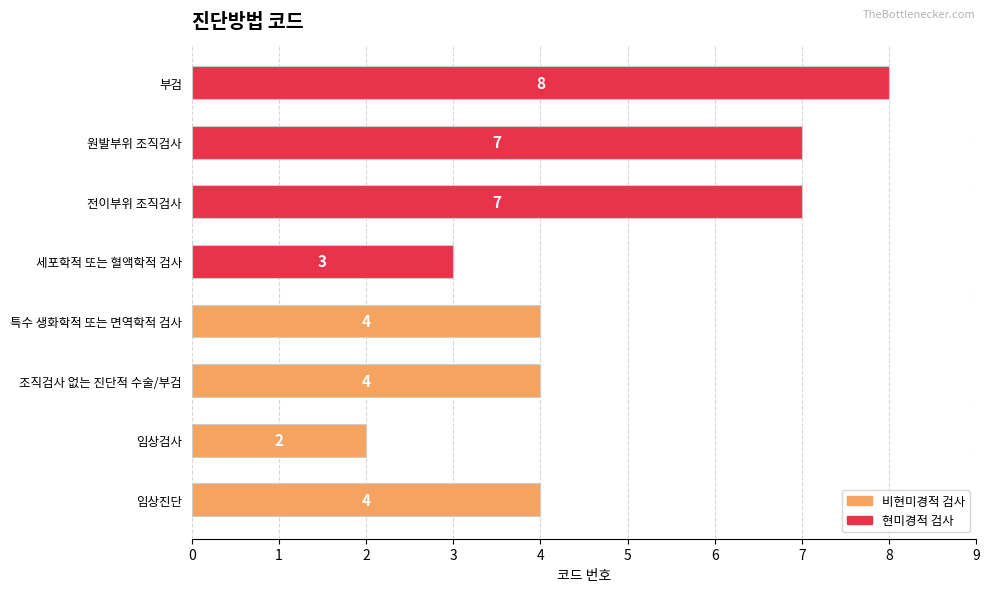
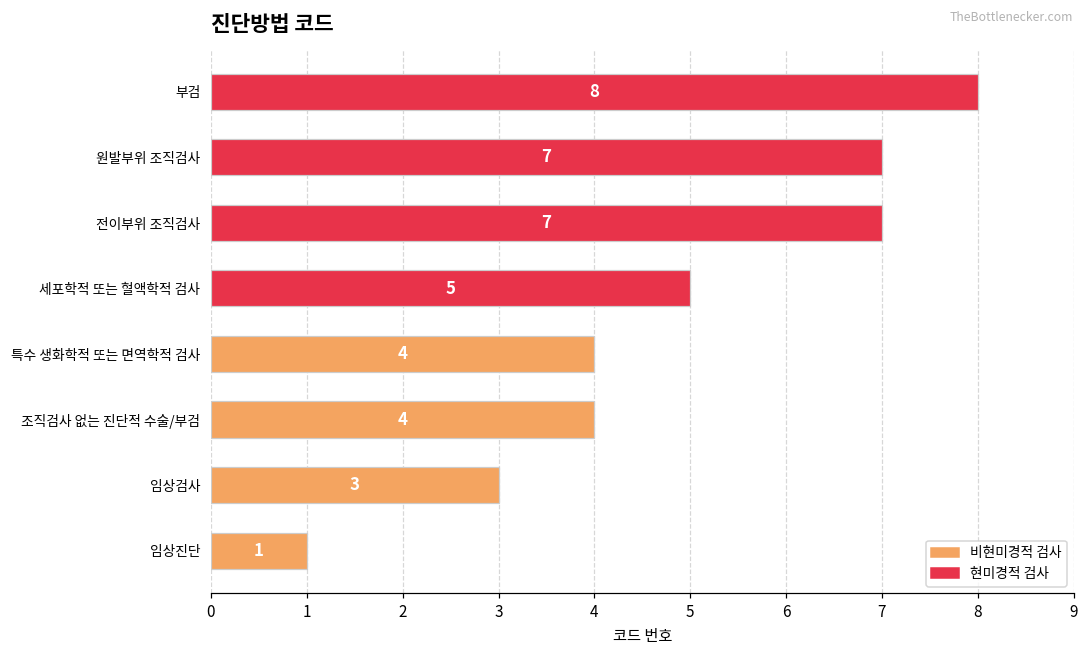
세포학적 또는 혈액학적 검사: 3 -> 5
임상검사: 2 -> 3
임상진단: 4 -> 1
